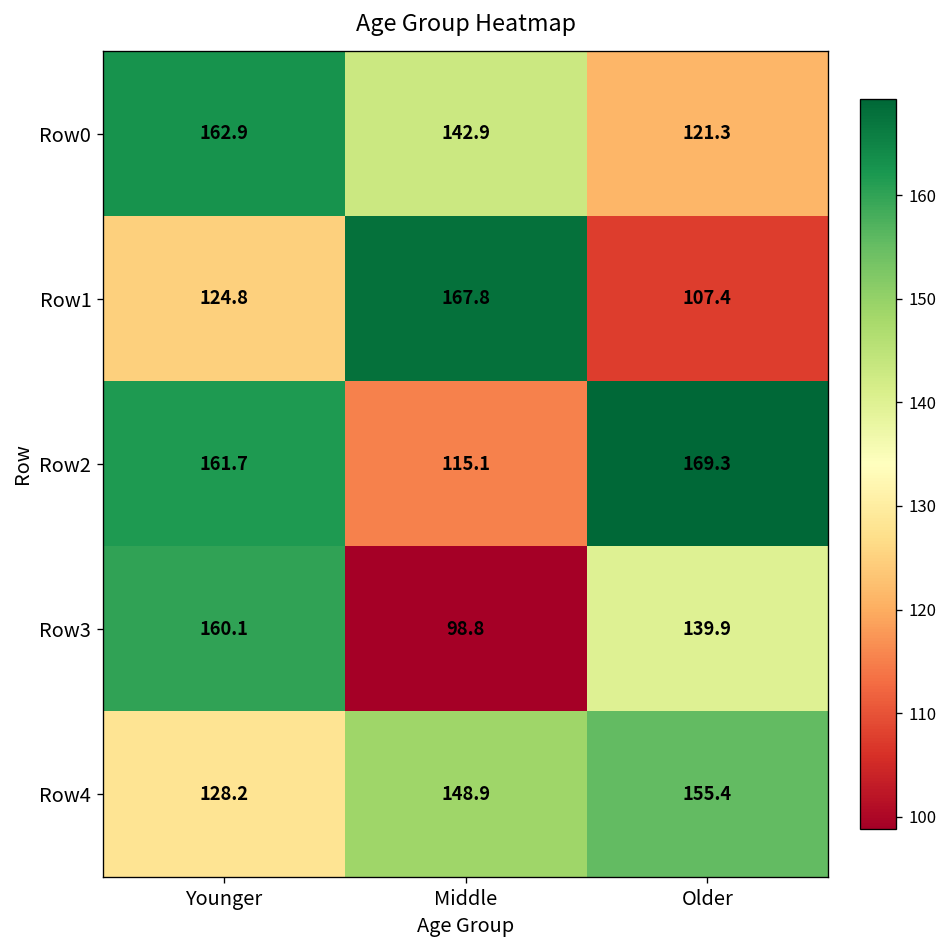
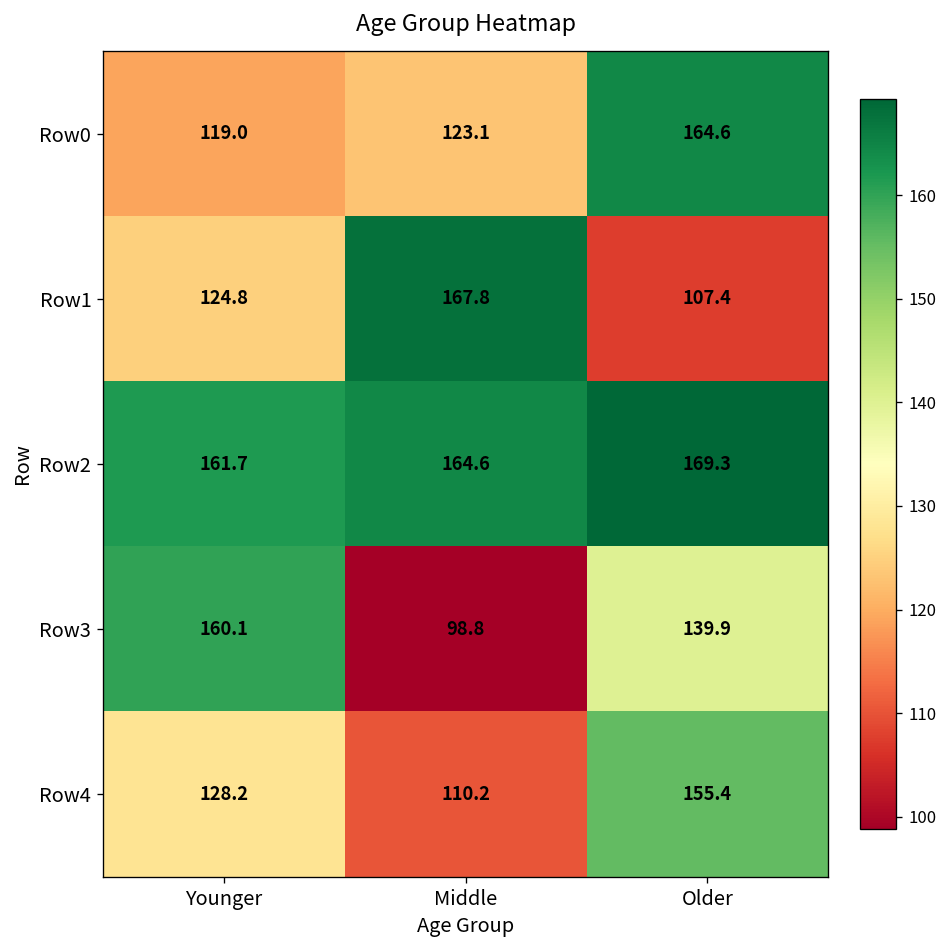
Row0, Younger: 162.9 -> 119.0
Row0, Middle: 142.9 -> 123.1
Row0, Older: 121.3 -> 164.6
Row2, Middle: 115.1 -> 164.6
Row4, Middle: 148.9 -> 110.2
